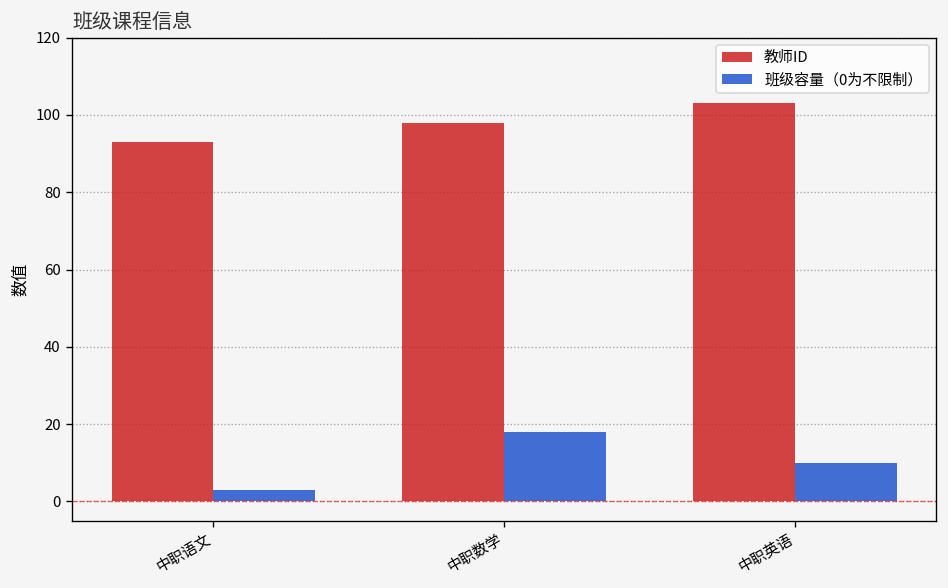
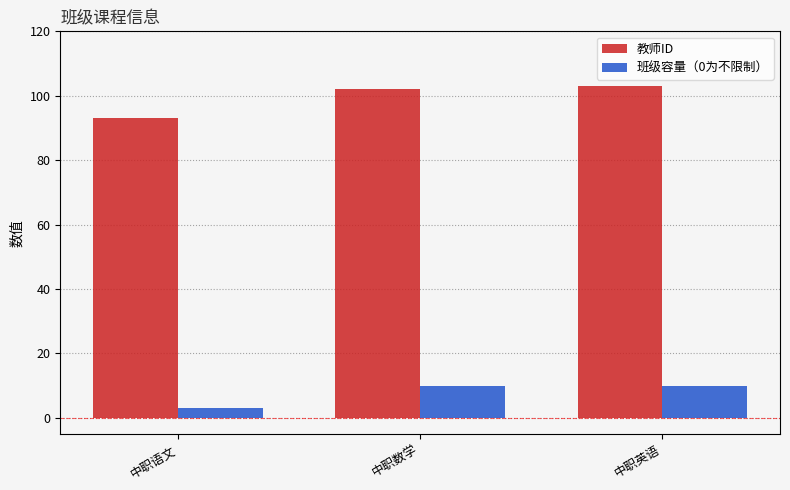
教师ID, 中职数学: 98 -> 102
班级容量（0为不限制）, 中职数学: 18 -> 10
